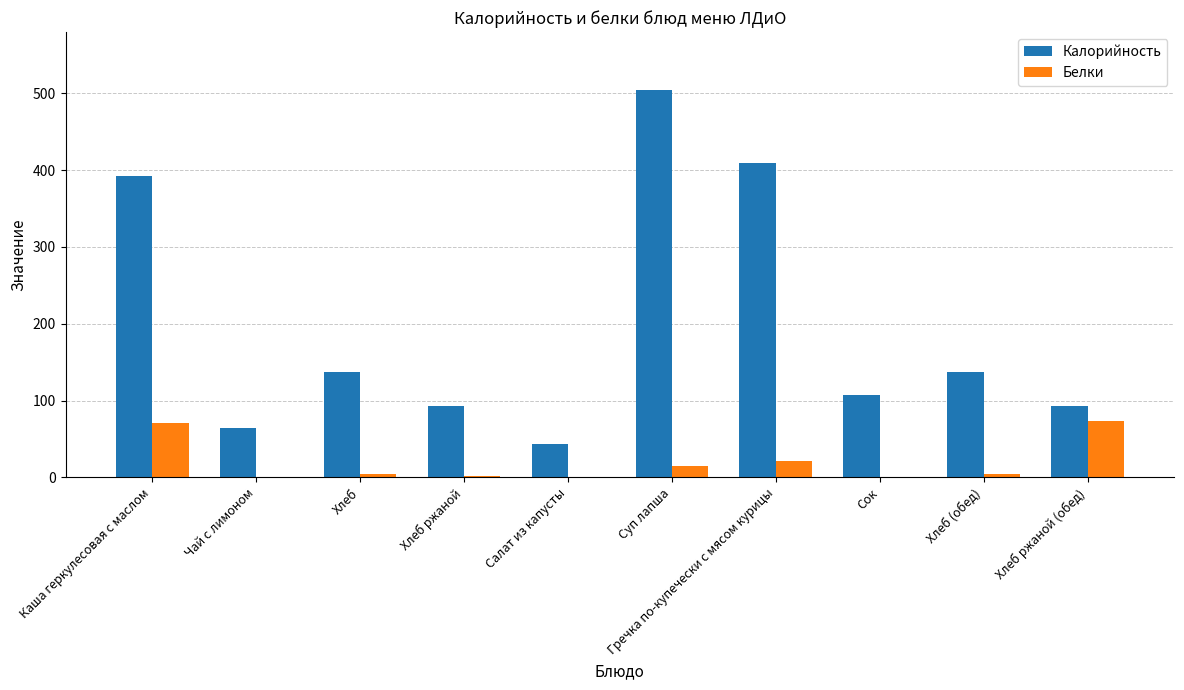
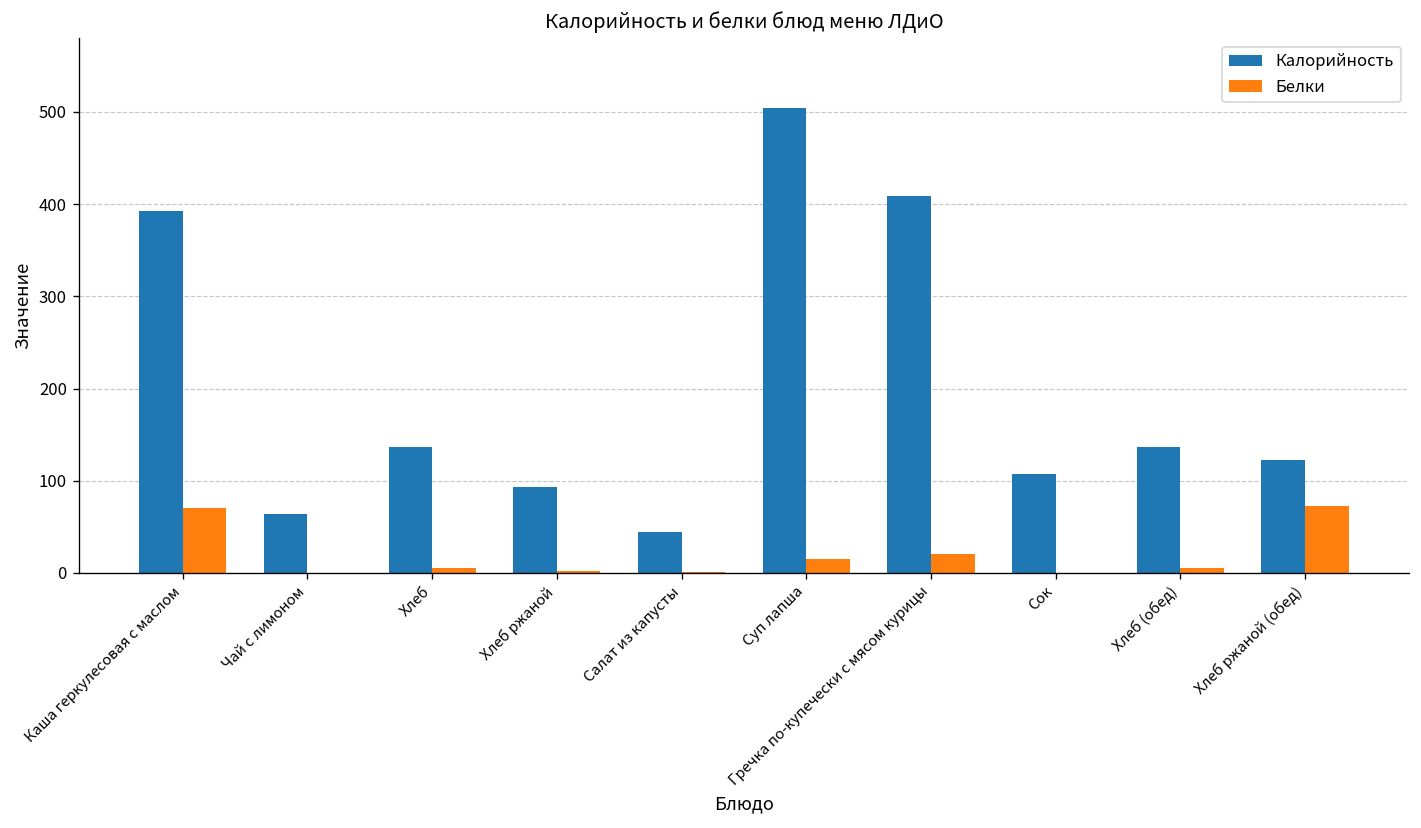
Калорийность, Хлеб ржаной (обед): 90 -> 120
